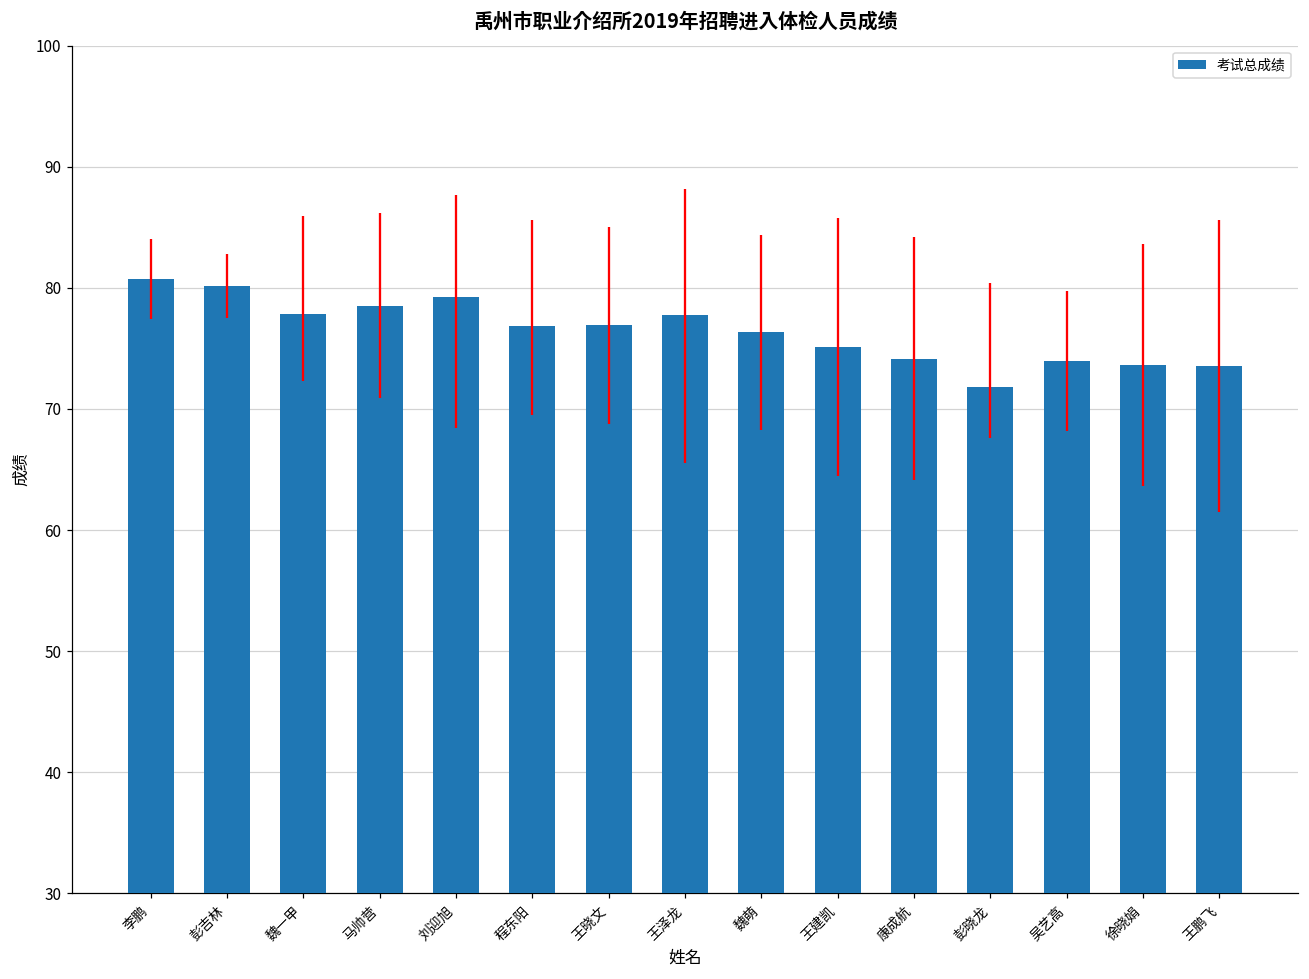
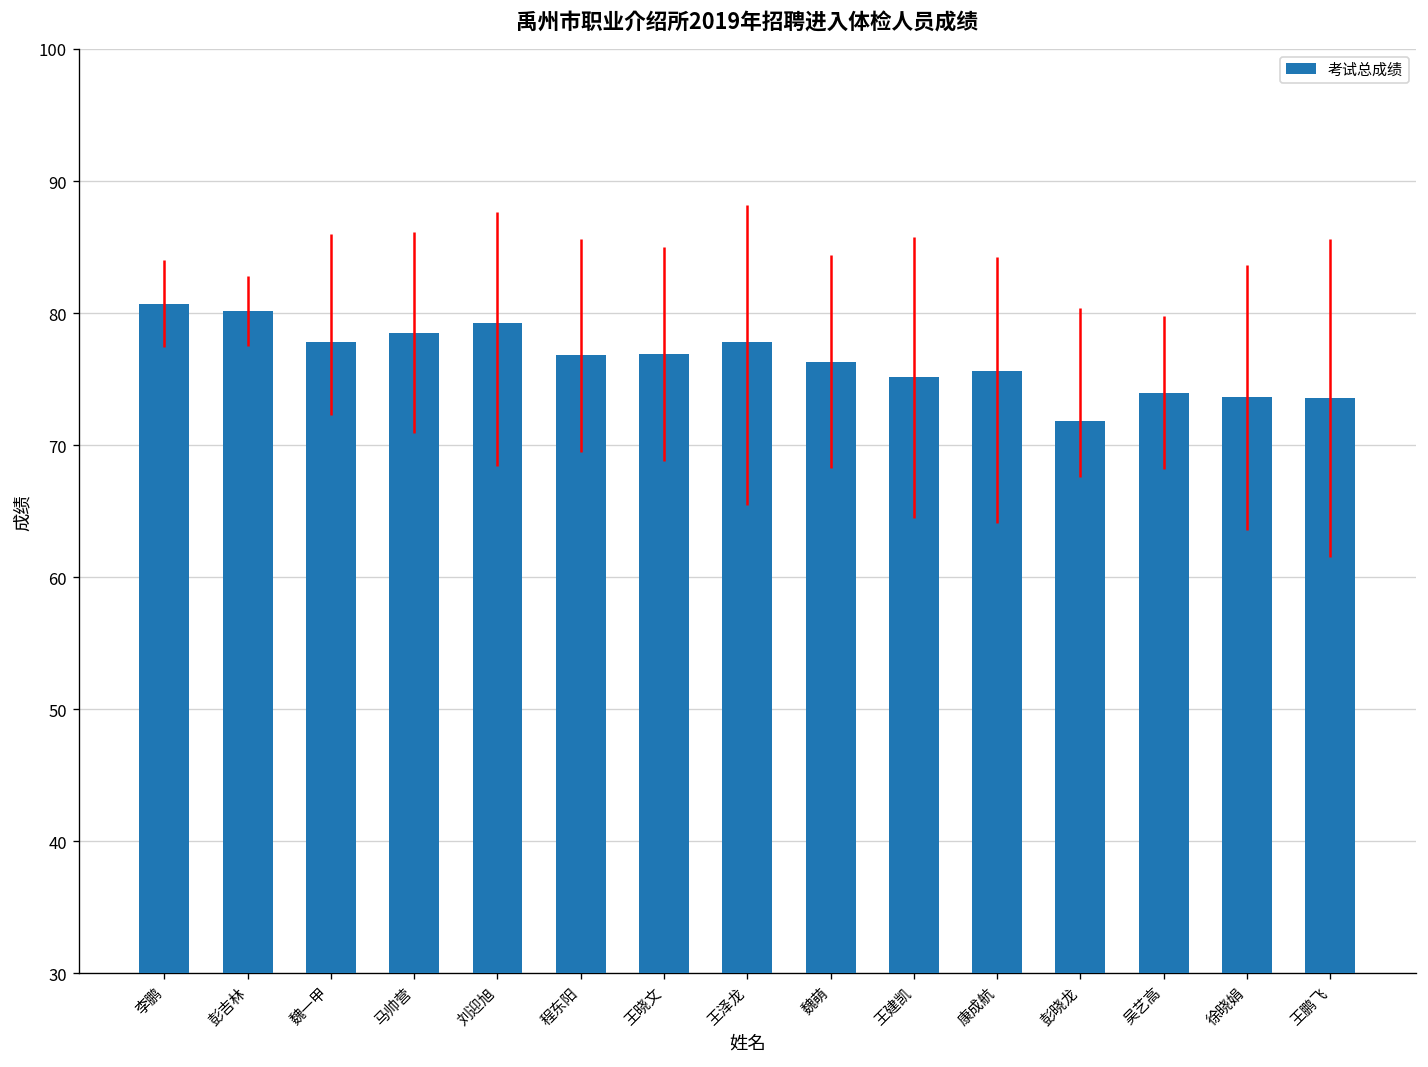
康成航: 74.2 -> 75.6
